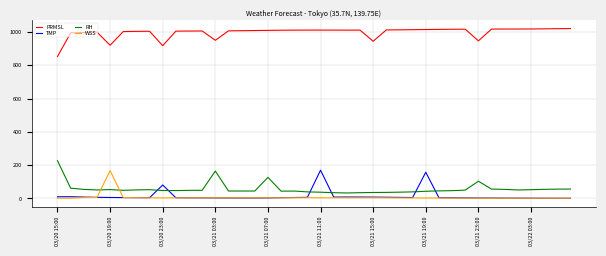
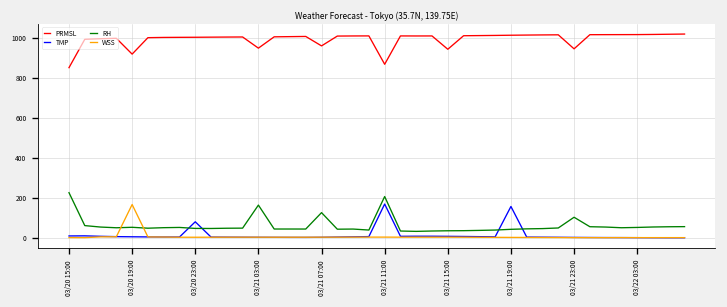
PRMSL, 03/20 23:00: 920 -> 1000
PRMSL, 03/21 07:00: 1010 -> 960
PRMSL, 03/21 11:00: 1010 -> 870
RH, 03/21 11:00: 40 -> 210
